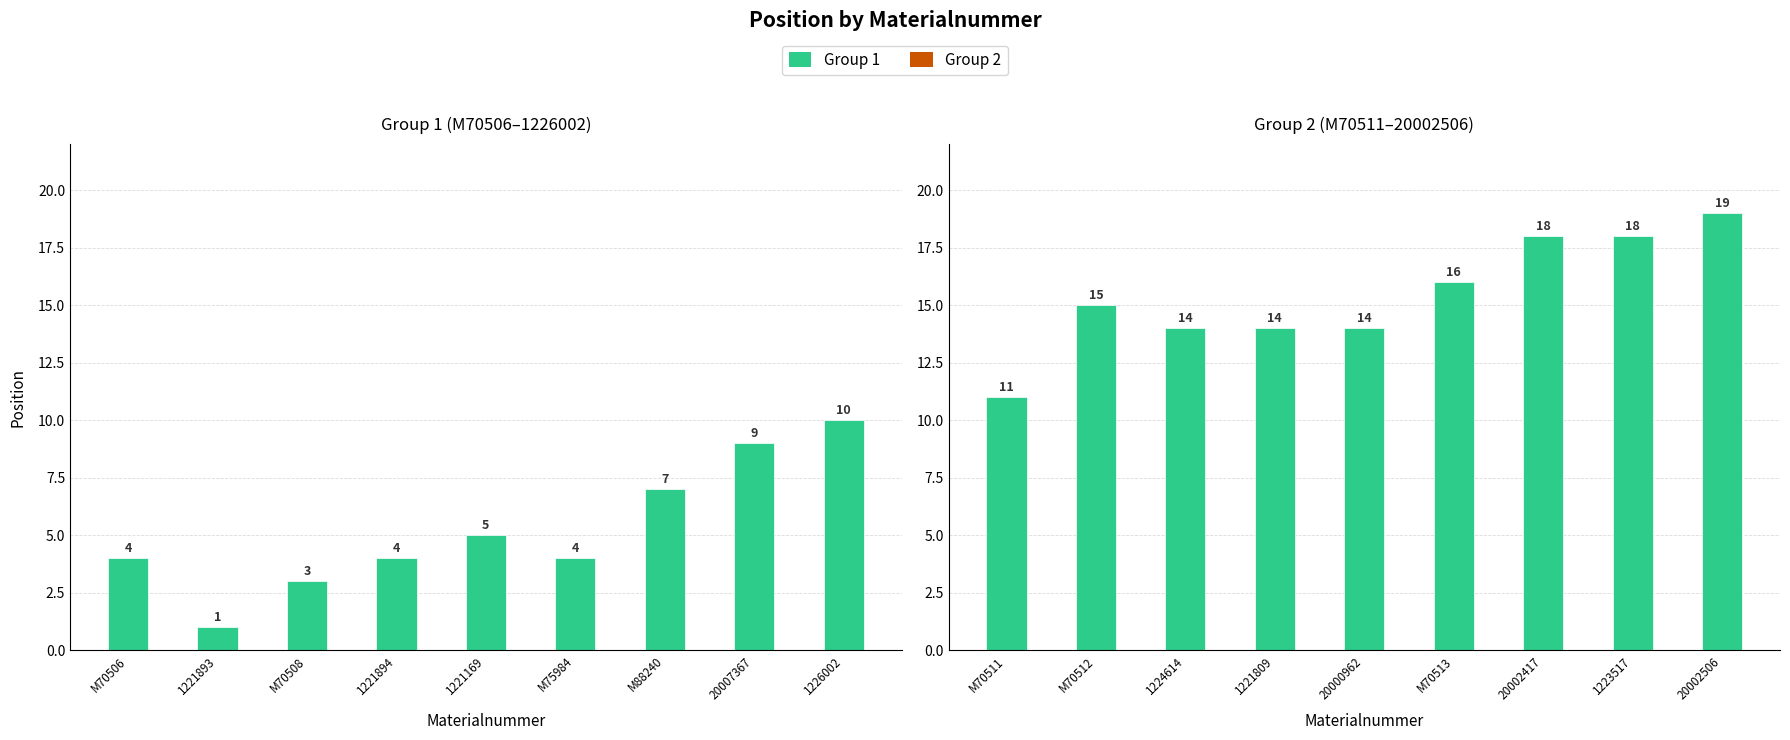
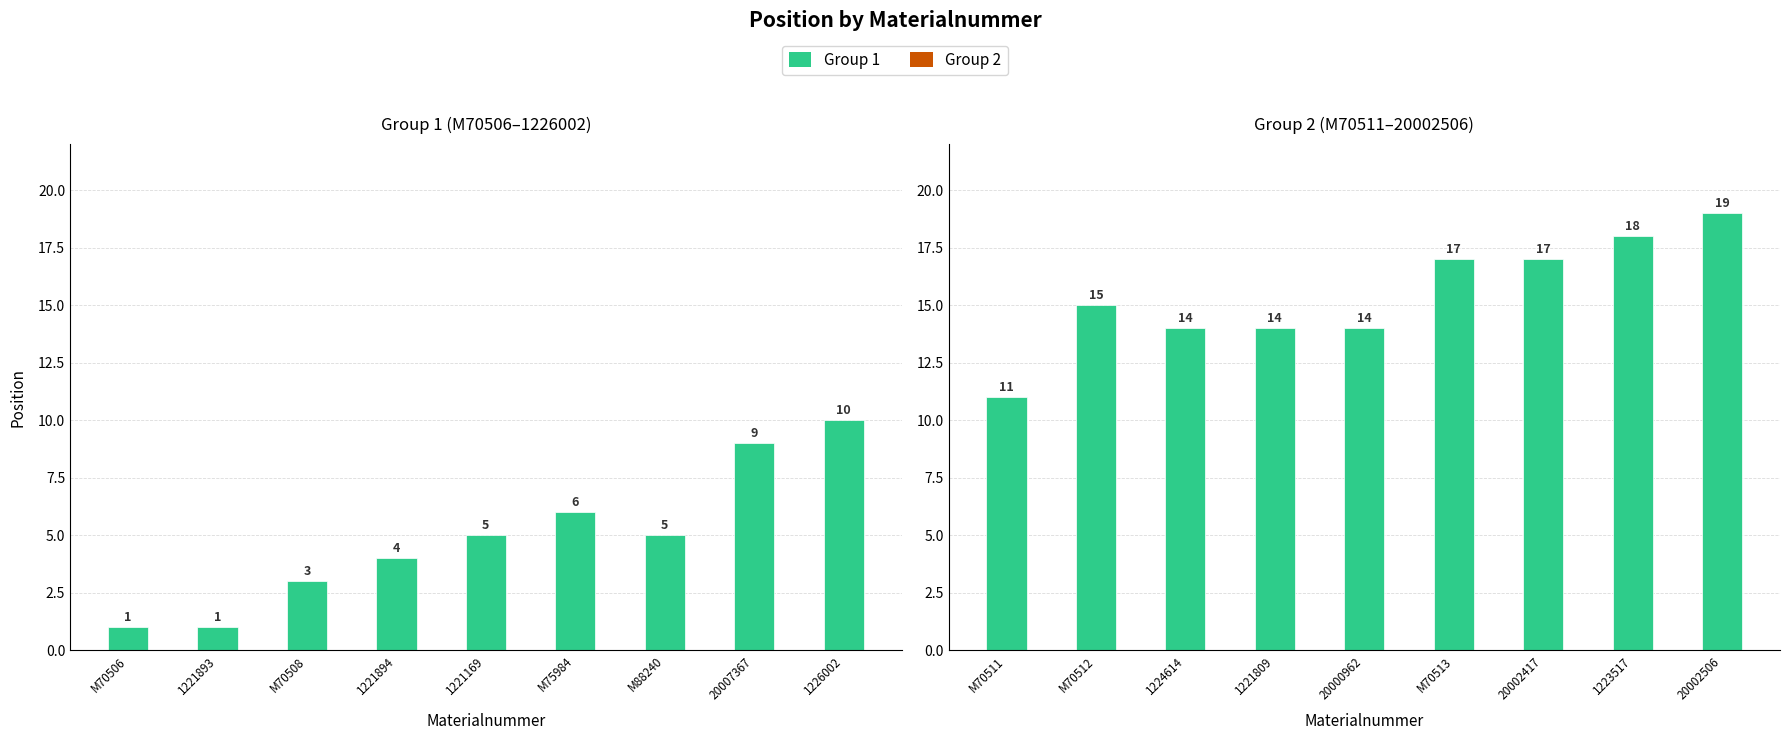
Group 1 (M70506–1226002), M70506: 4 -> 1
Group 1 (M70506–1226002), M75984: 4 -> 6
Group 1 (M70506–1226002), M88240: 7 -> 5
Group 2 (M70511–20002506), M70513: 16 -> 17
Group 2 (M70511–20002506), 20002417: 18 -> 17
